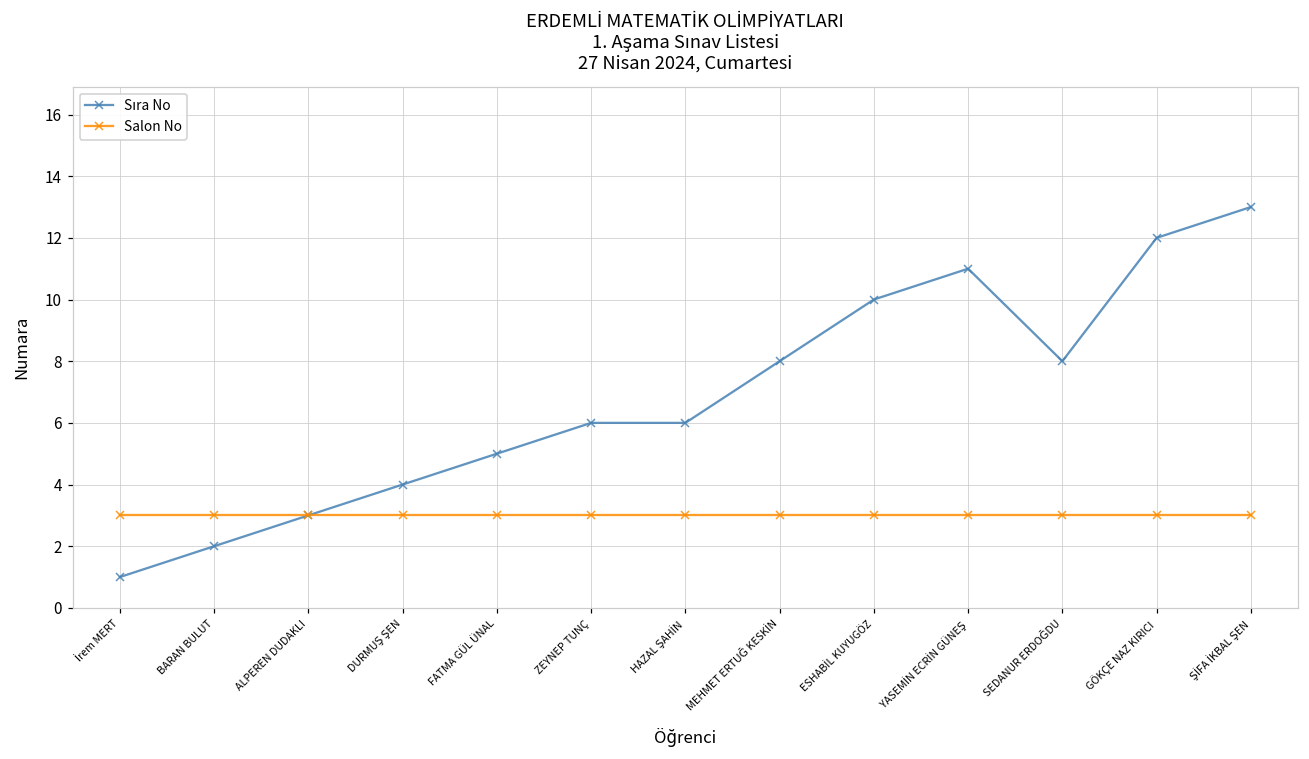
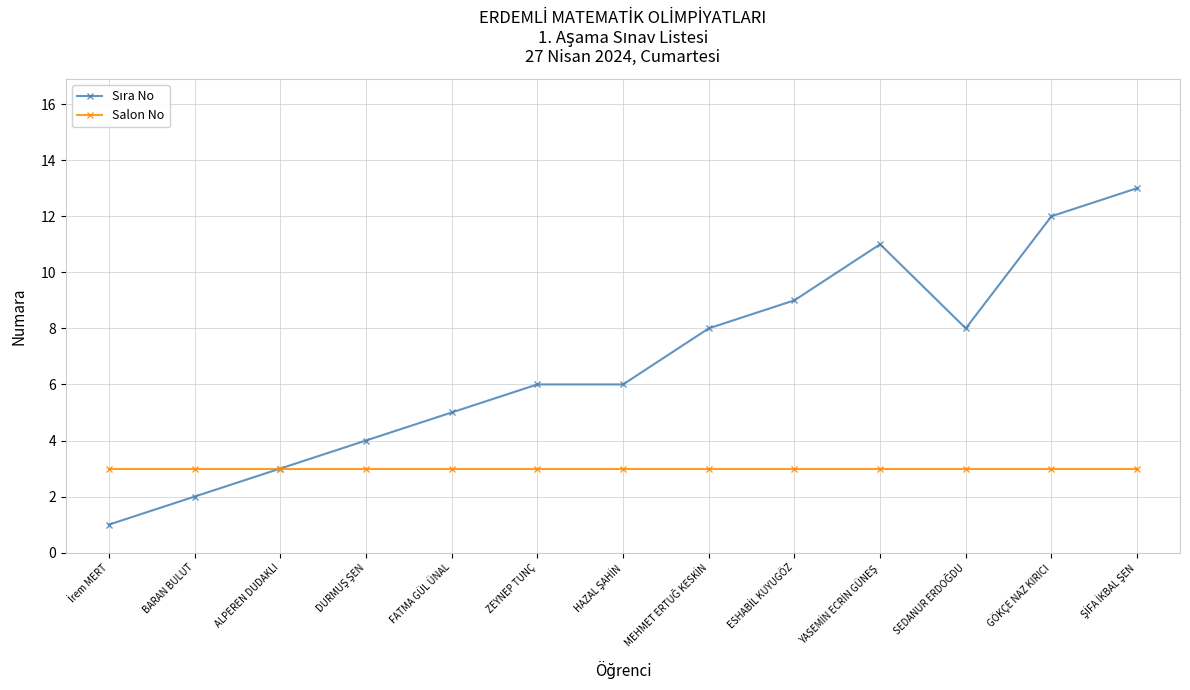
Sıra No, ESHABİL KUYUGÖZ: 10 -> 9
